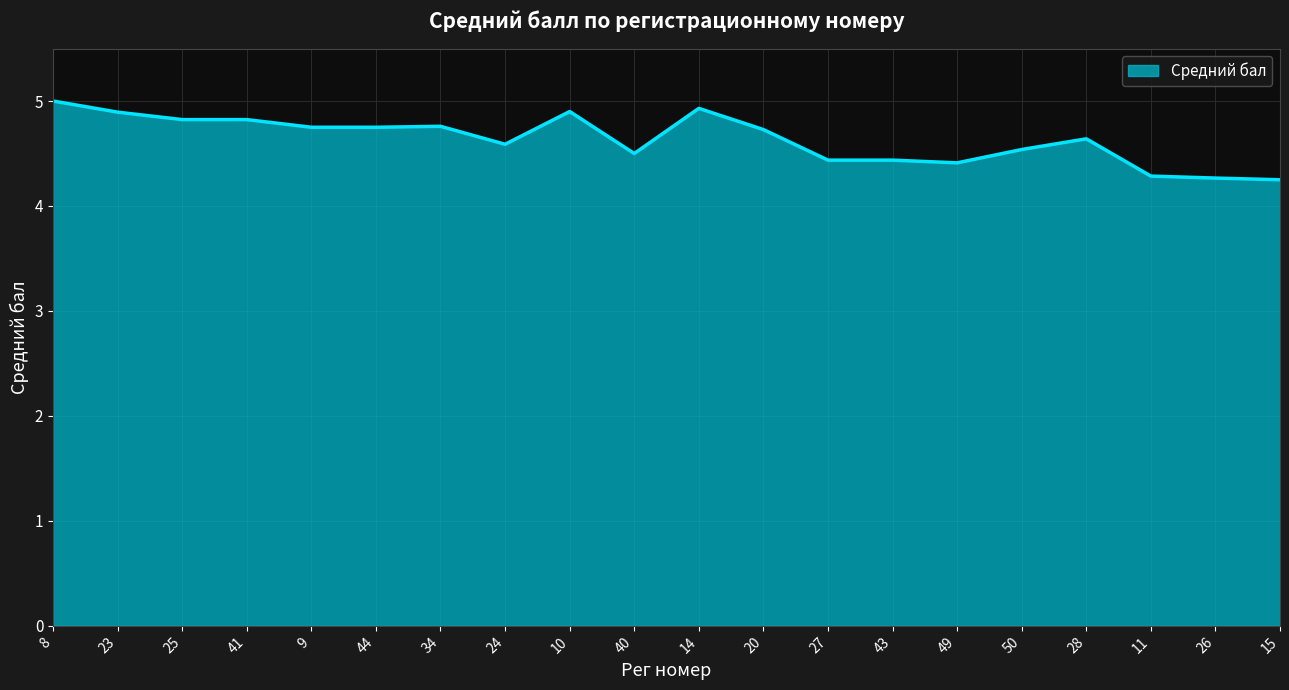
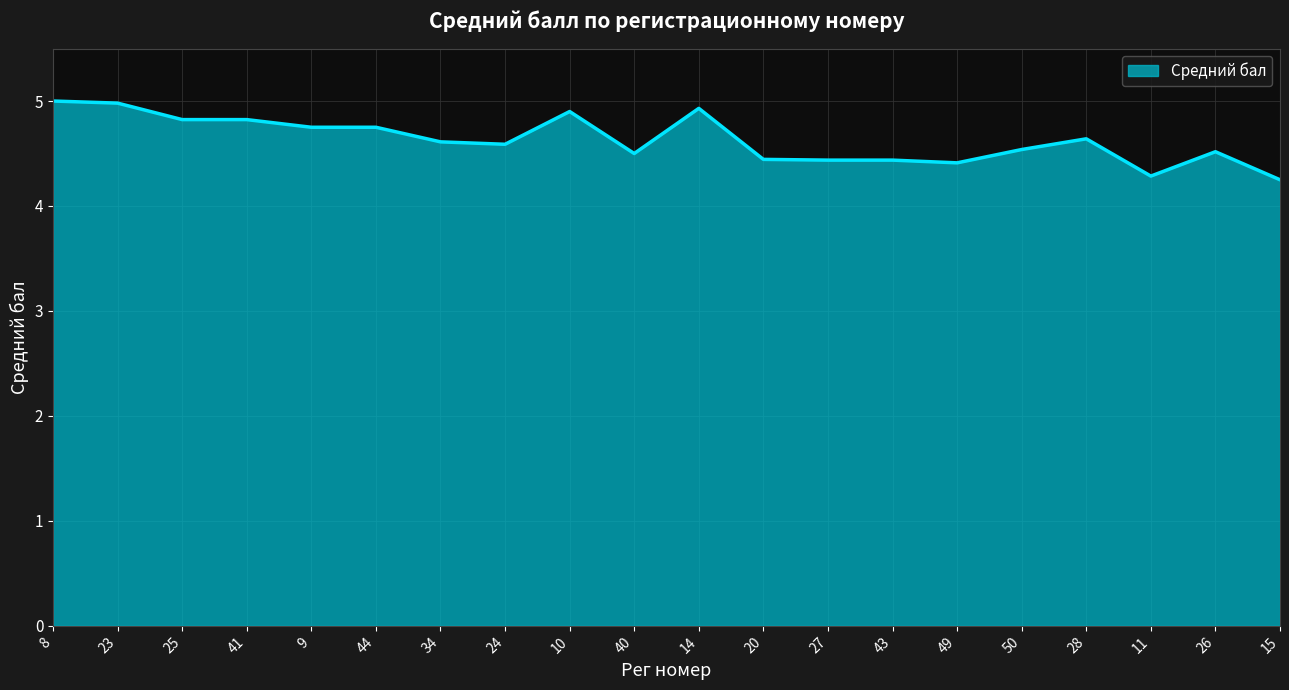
23: 4.89 -> 4.98
34: 4.76 -> 4.61
20: 4.73 -> 4.44
26: 4.27 -> 4.52
